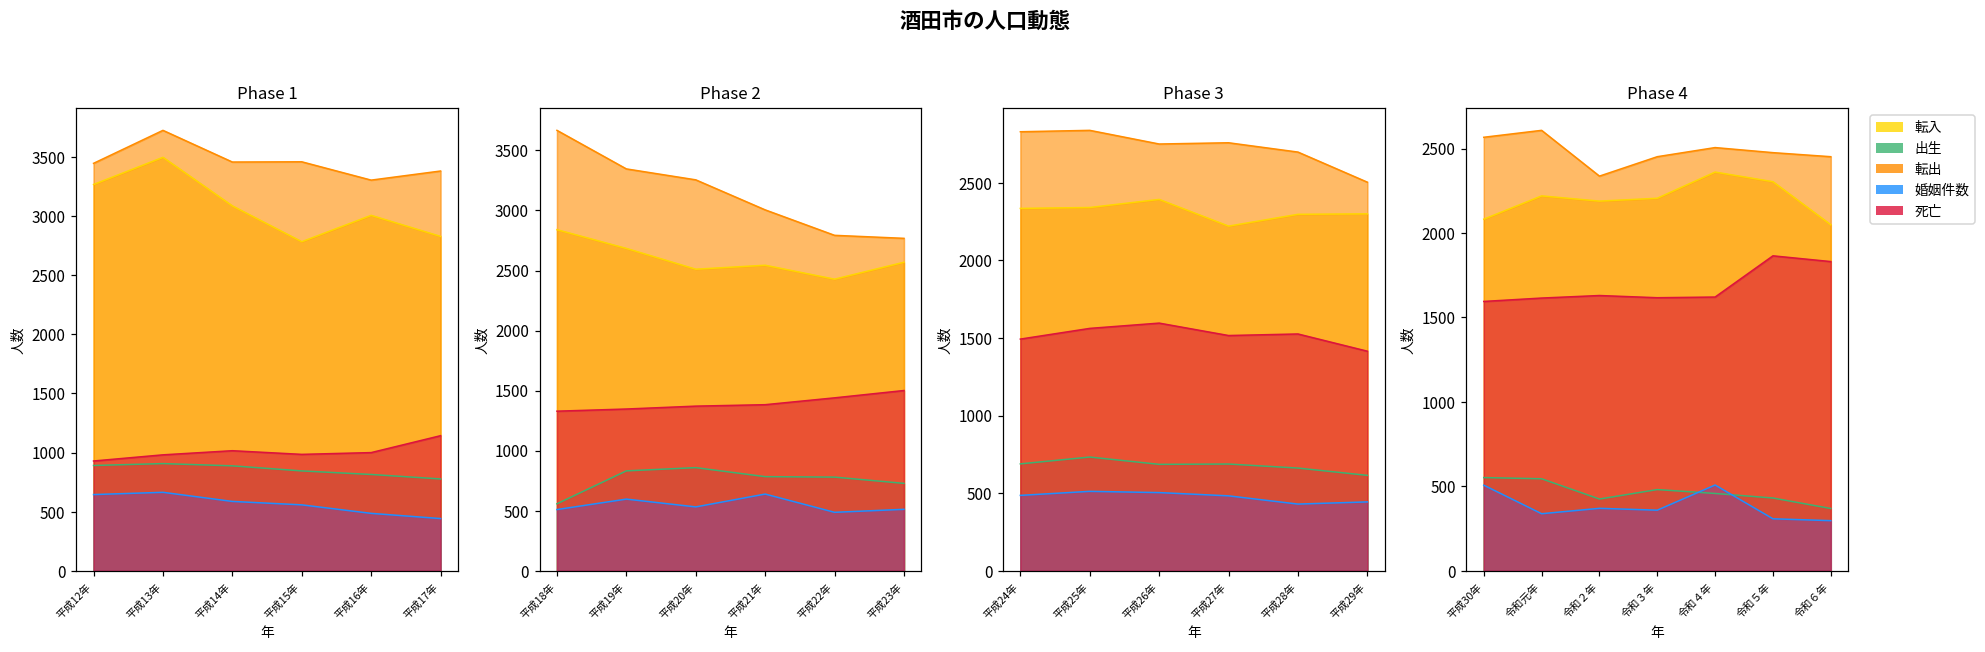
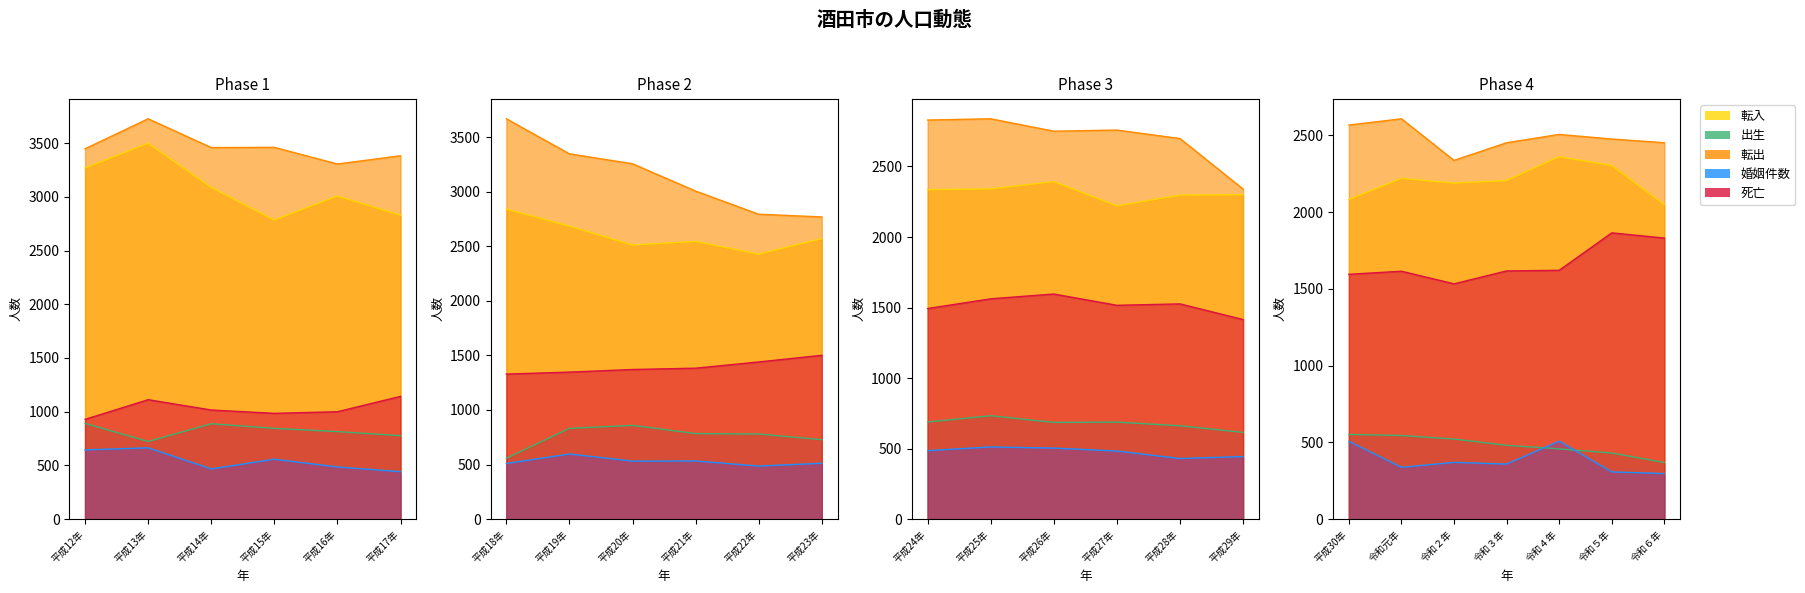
Phase 1, 出生, 平成13年: 910 -> 720
Phase 1, 死亡, 平成13年: 980 -> 1110
Phase 1, 婚姻件数, 平成14年: 590 -> 470
Phase 2, 婚姻件数, 平成21年: 640 -> 530
Phase 3, 転出, 平成29年: 2500 -> 2340
Phase 4, 出生, 令和２年: 430 -> 520
Phase 4, 死亡, 令和２年: 1630 -> 1530
